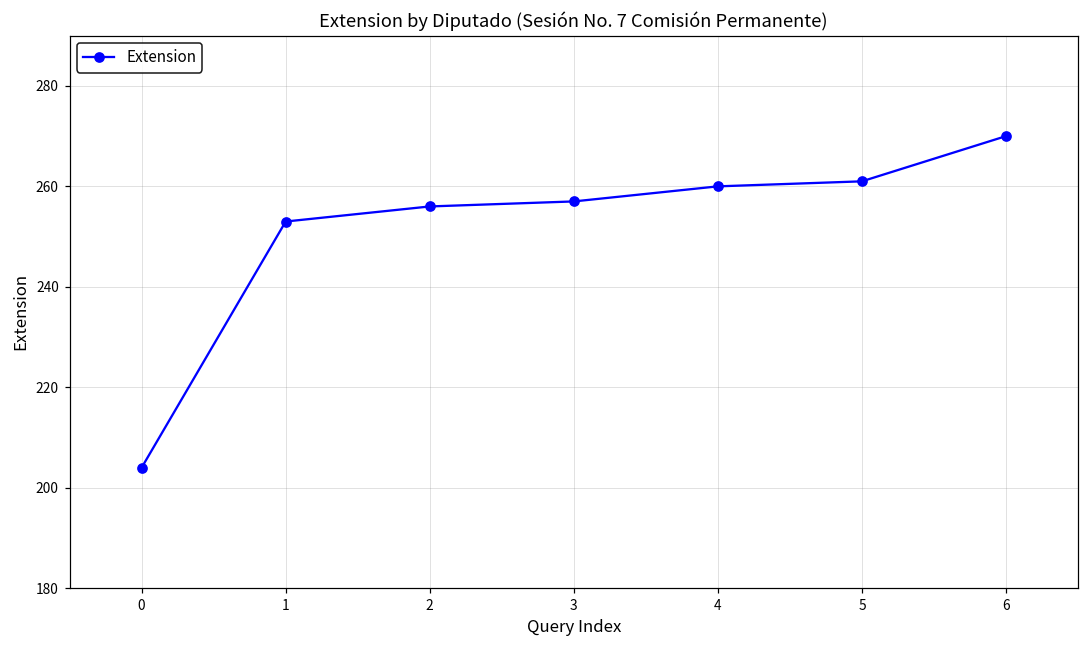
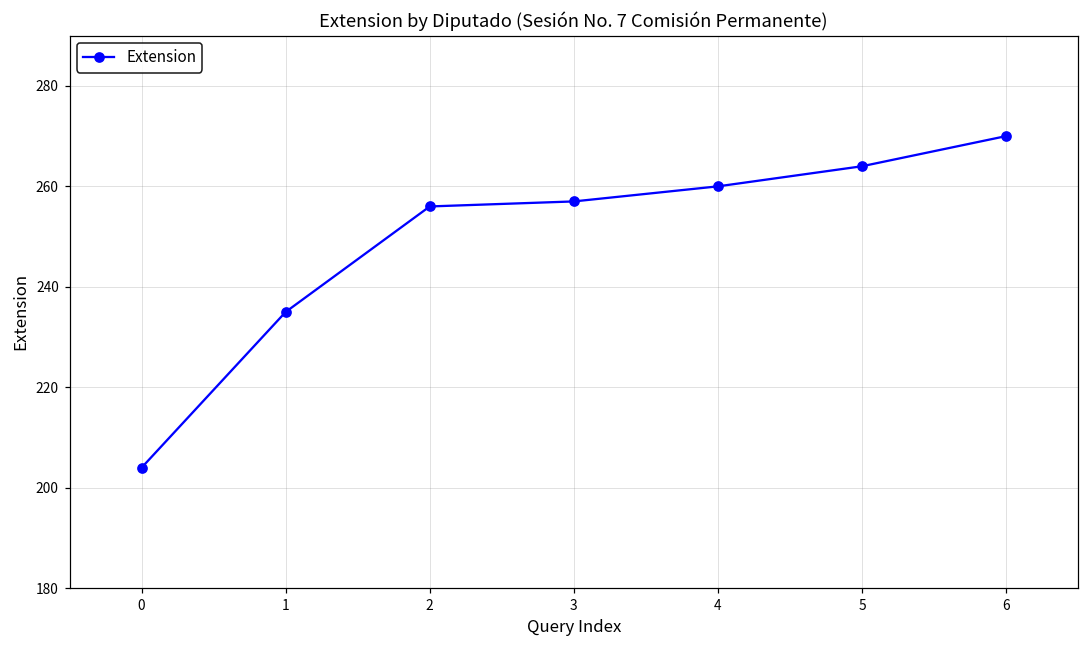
1: 253 -> 235
5: 261 -> 264
